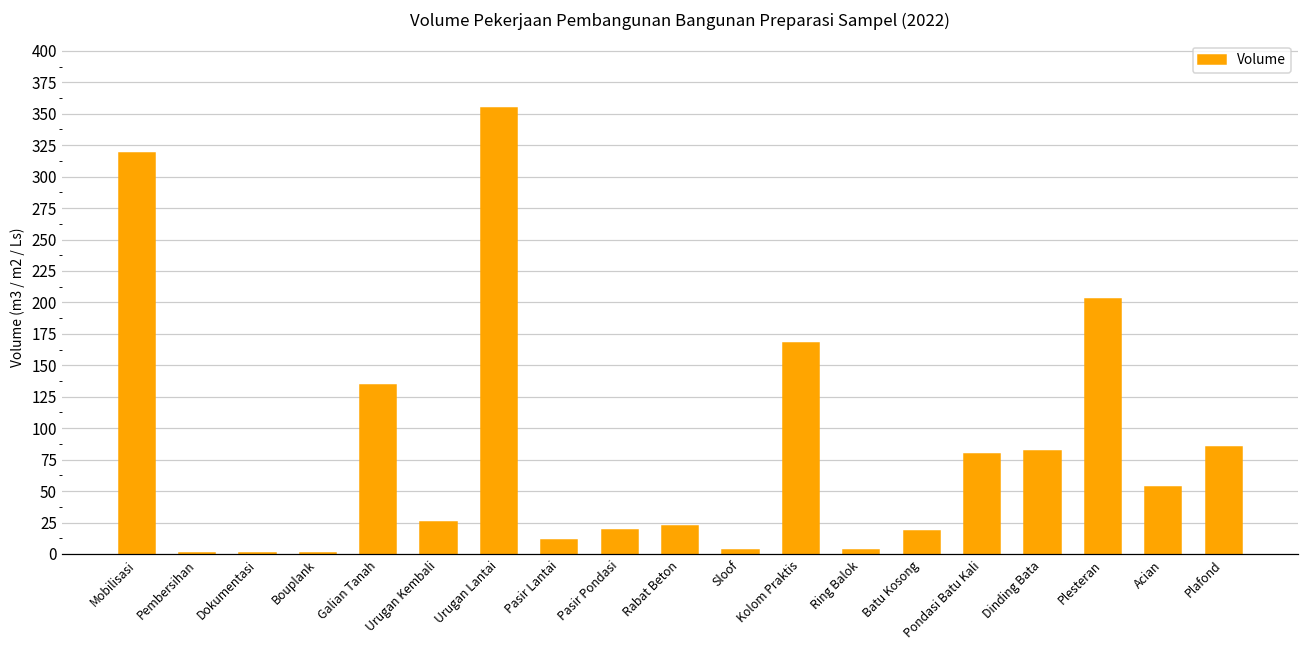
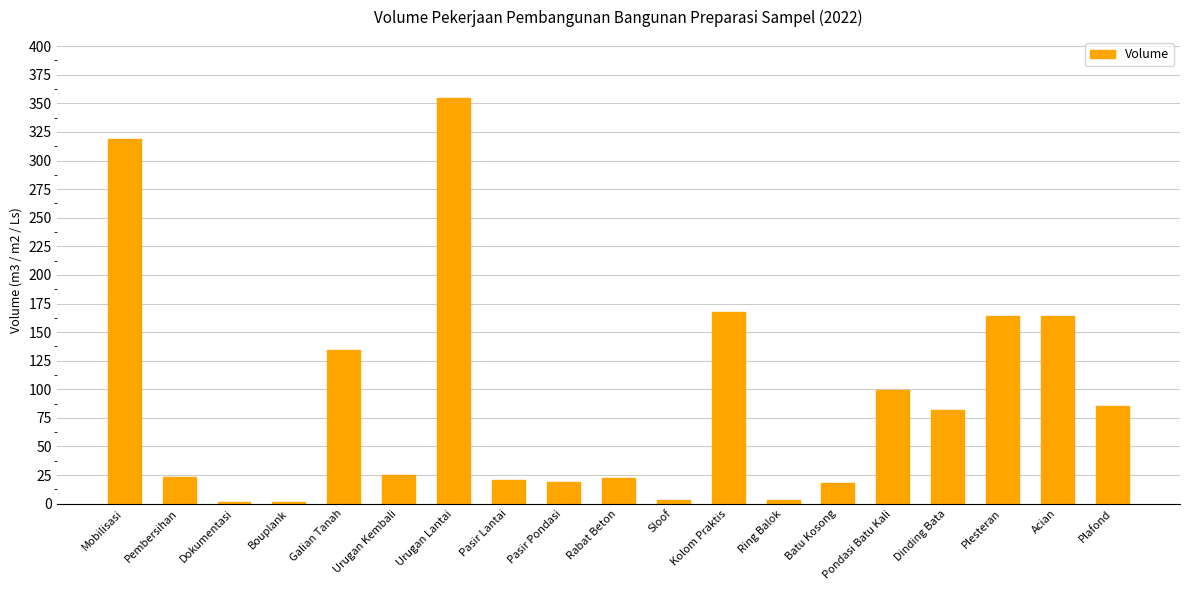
Pembersihan: 1 -> 23
Pasir Lantai: 11 -> 21
Pondasi Batu Kali: 80 -> 99
Plesteran: 203 -> 164
Acian: 53 -> 164
